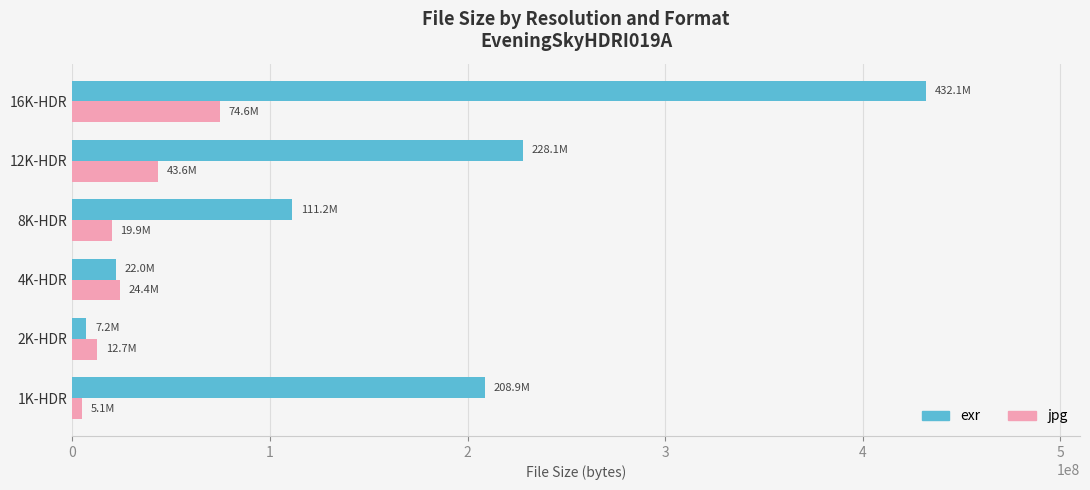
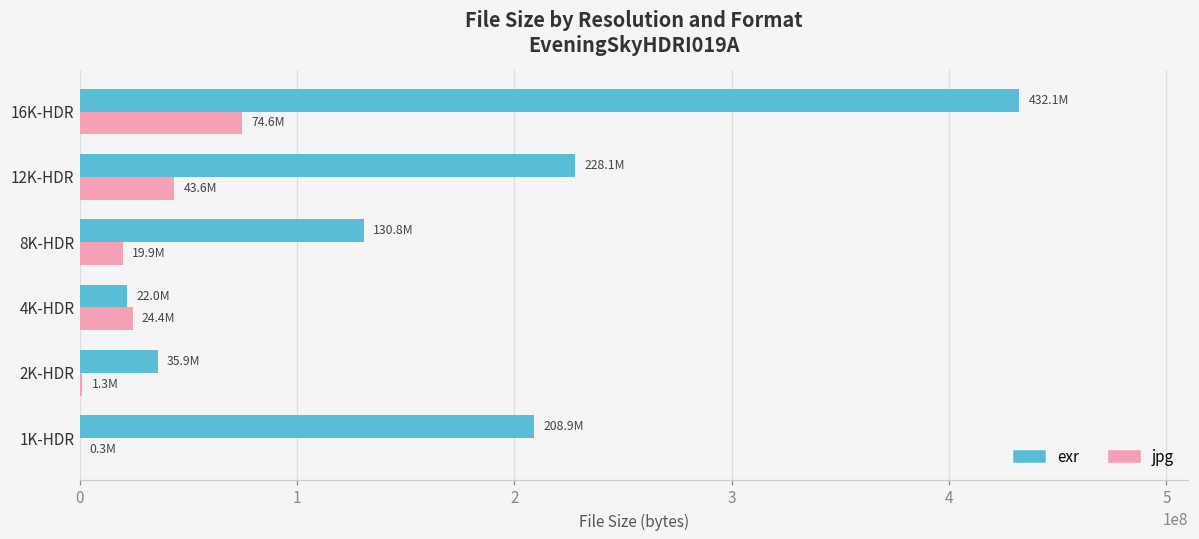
exr, 8K-HDR: 111.2M -> 130.8M
exr, 2K-HDR: 7.2M -> 35.9M
jpg, 2K-HDR: 12.7M -> 1.3M
jpg, 1K-HDR: 5.1M -> 0.3M
